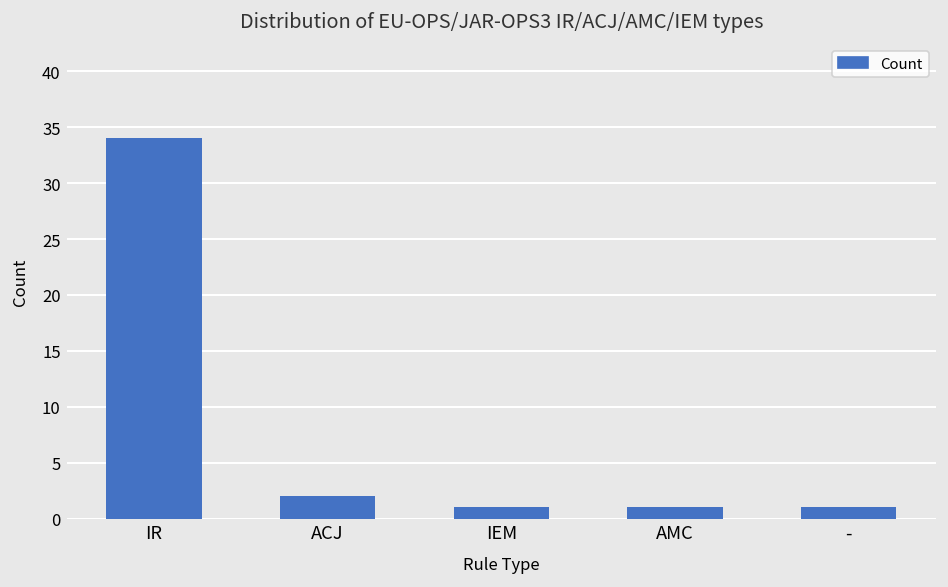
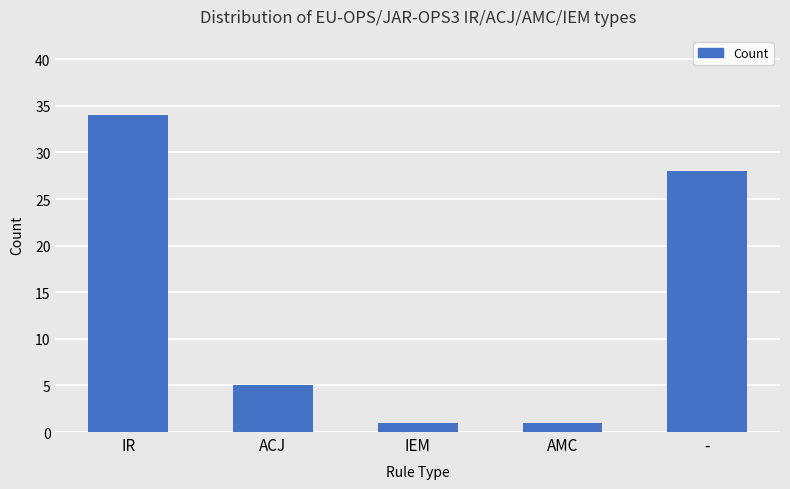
ACJ: 2 -> 5
-: 1 -> 28
